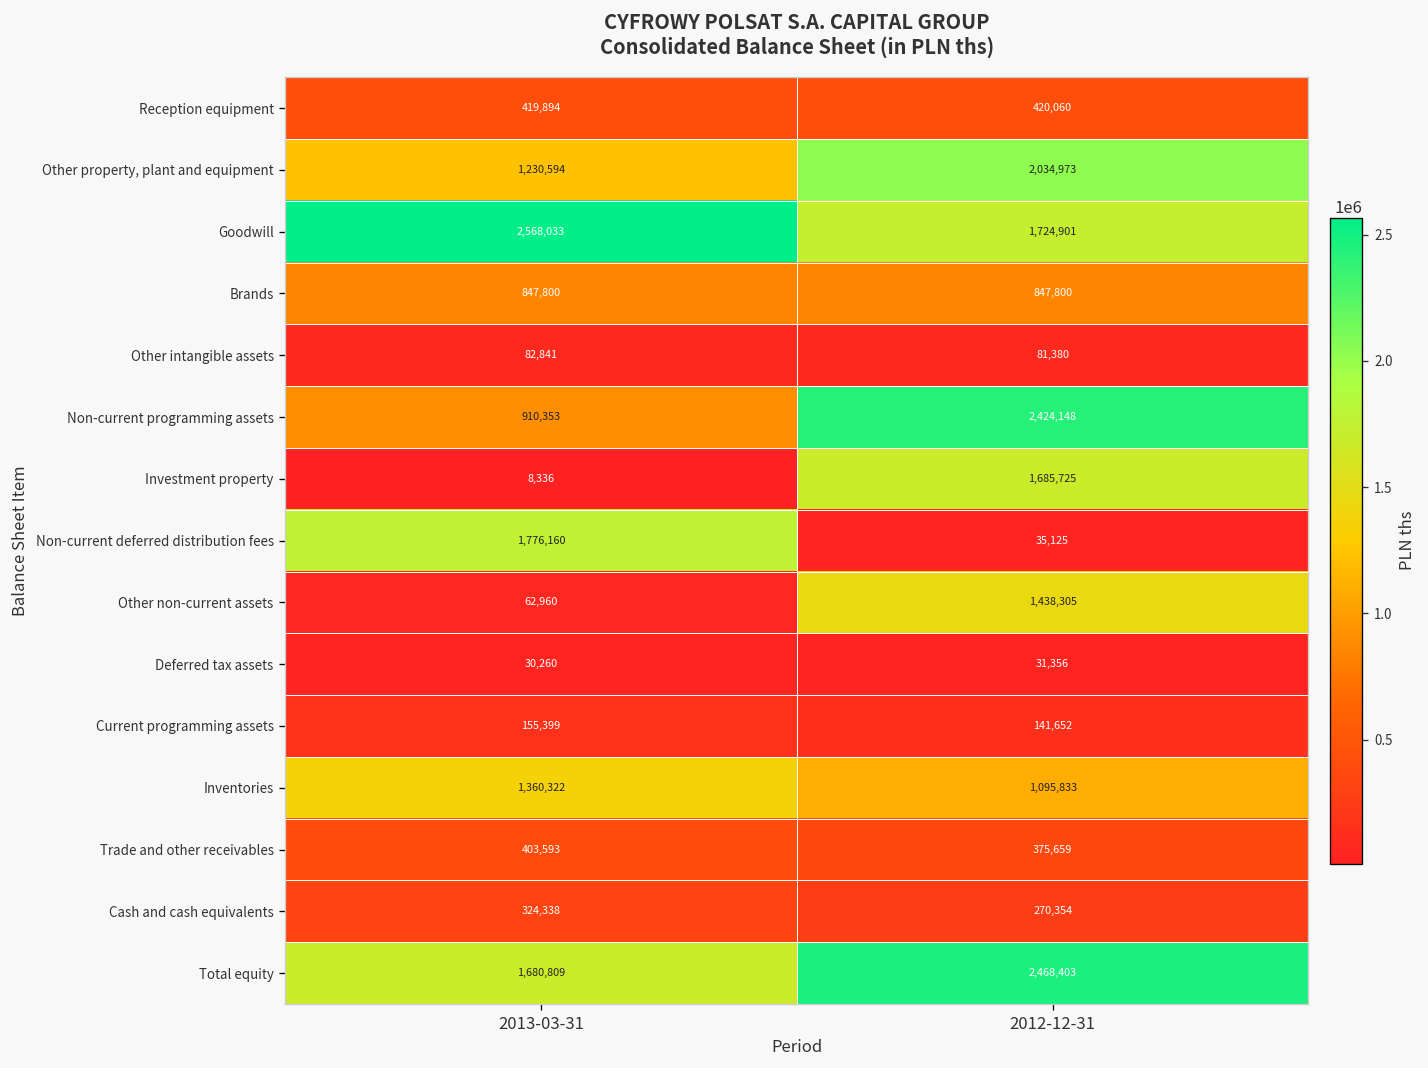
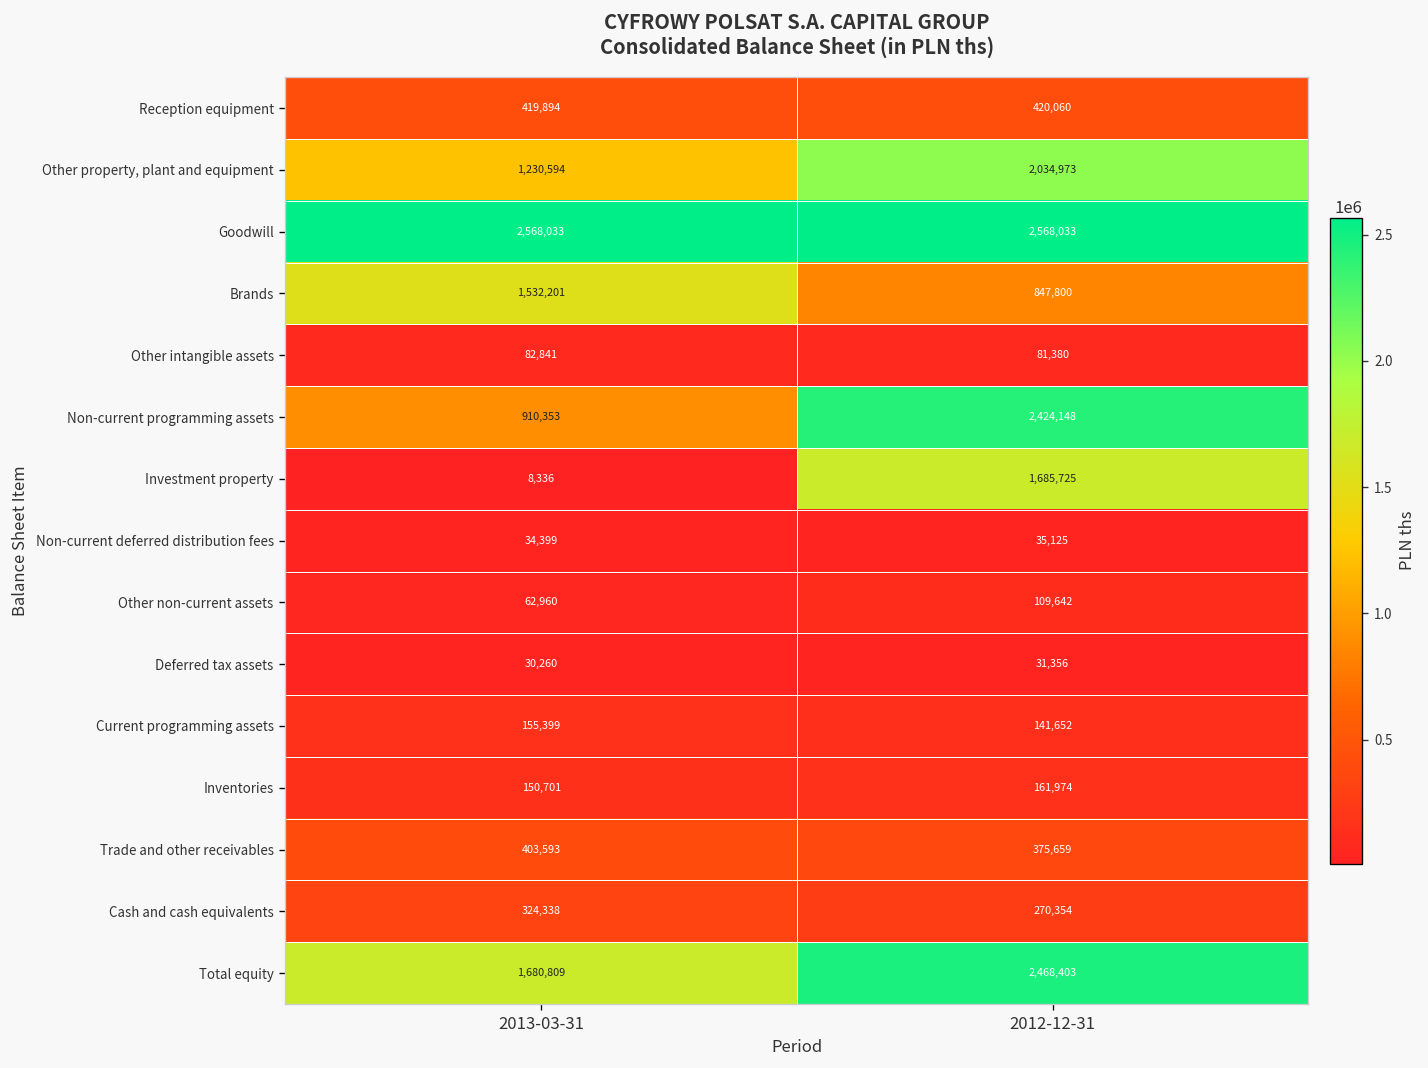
Goodwill, 2012-12-31: 1,724,901 -> 2,568,033
Brands, 2013-03-31: 847,800 -> 1,532,201
Non-current deferred distribution fees, 2013-03-31: 1,776,160 -> 34,399
Other non-current assets, 2012-12-31: 1,438,305 -> 109,642
Inventories, 2013-03-31: 1,360,322 -> 150,701
Inventories, 2012-12-31: 1,095,833 -> 161,974
